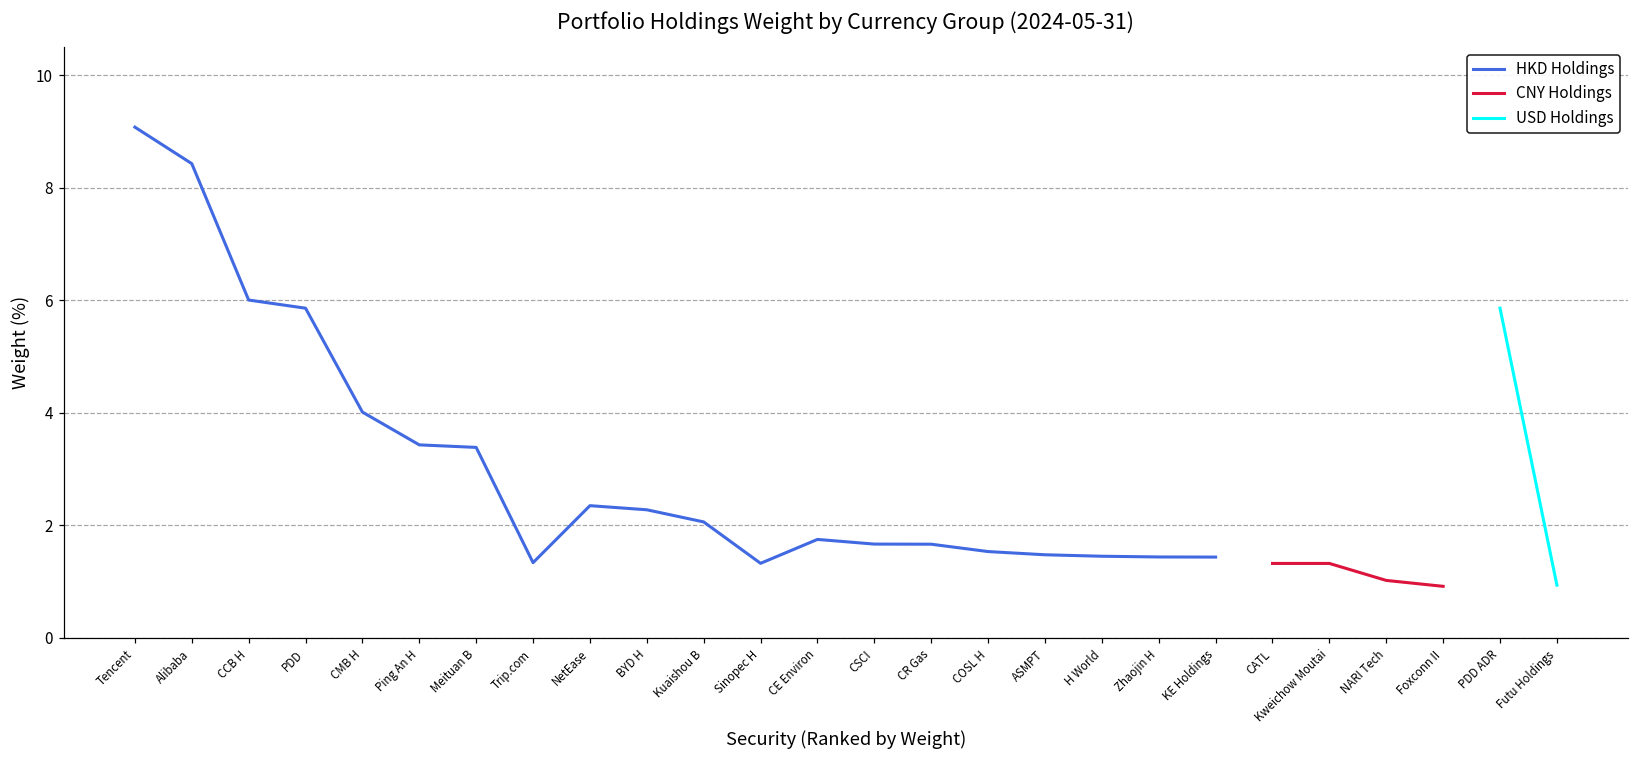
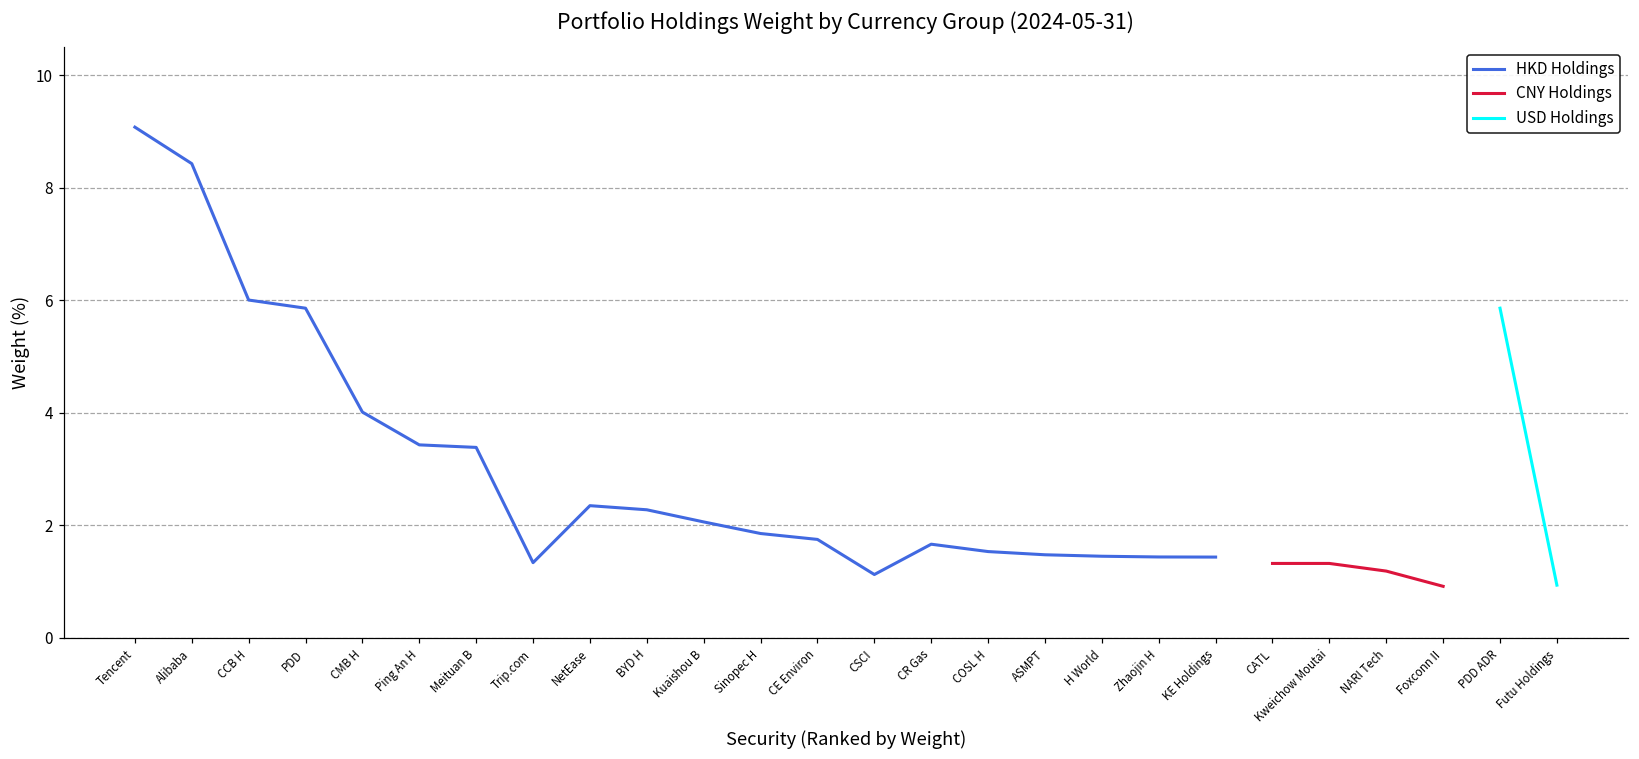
HKD Holdings, Sinopec H: 1.3 -> 1.9
HKD Holdings, CSCI: 1.7 -> 1.1
CNY Holdings, NARI Tech: 1.0 -> 1.2
